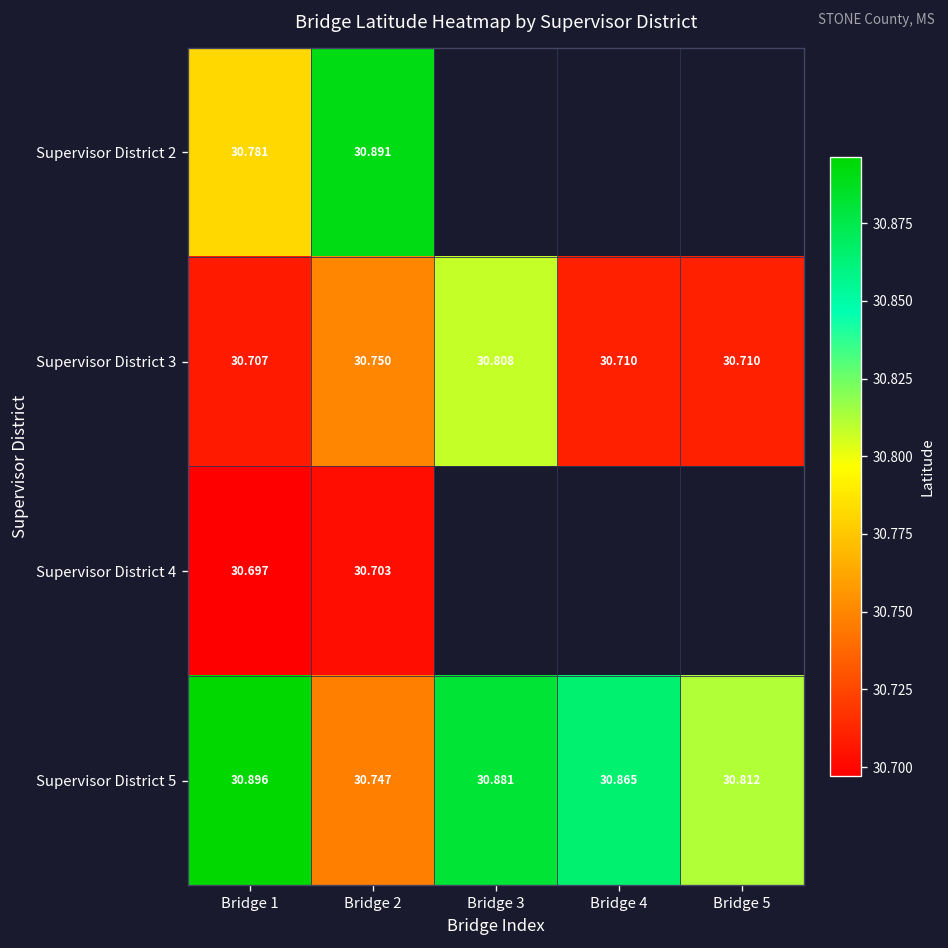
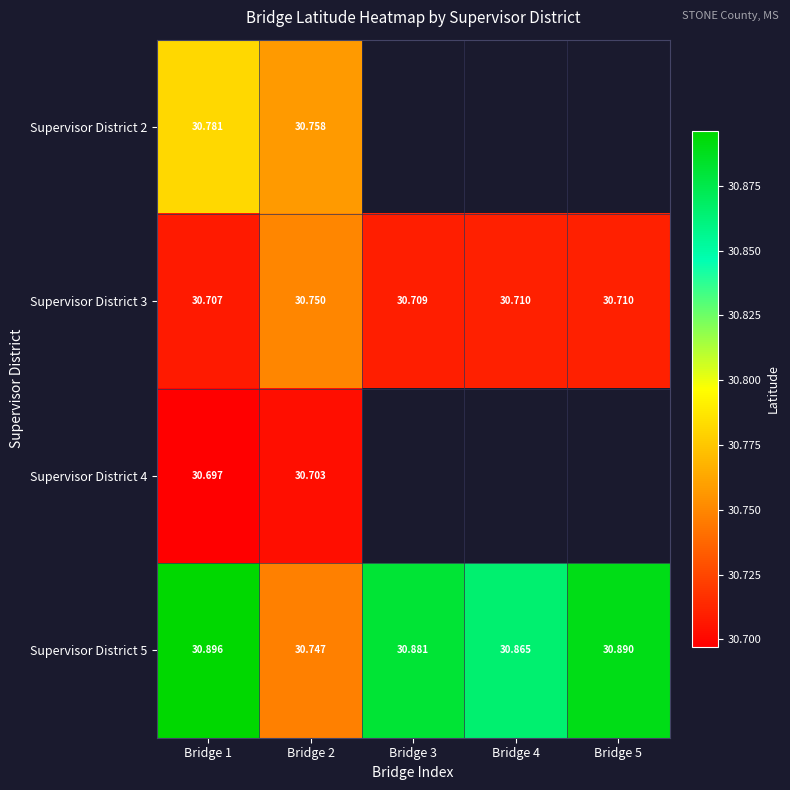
Supervisor District 2, Bridge 2: 30.891 -> 30.758
Supervisor District 3, Bridge 3: 30.808 -> 30.709
Supervisor District 5, Bridge 5: 30.812 -> 30.890
